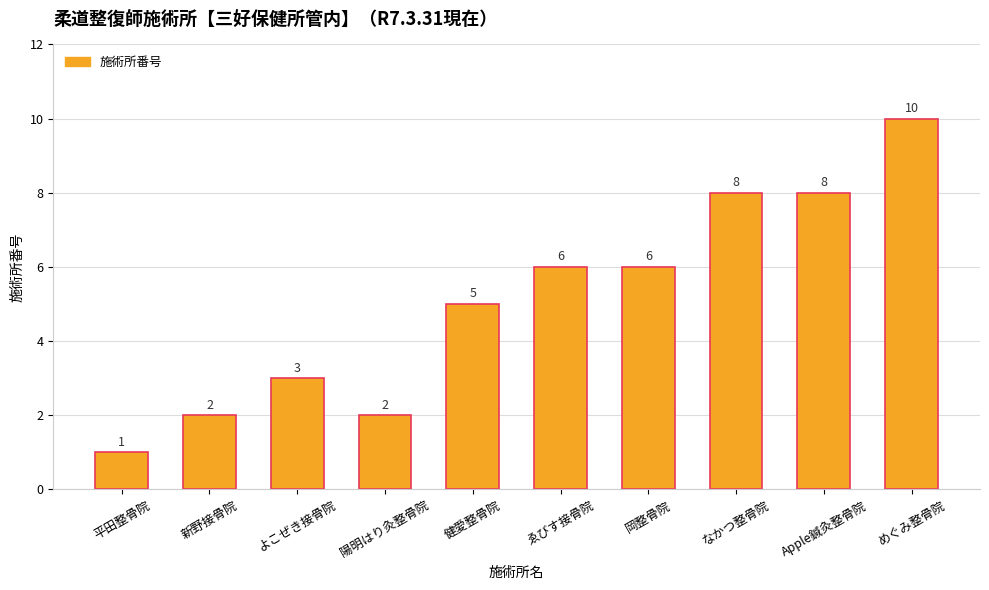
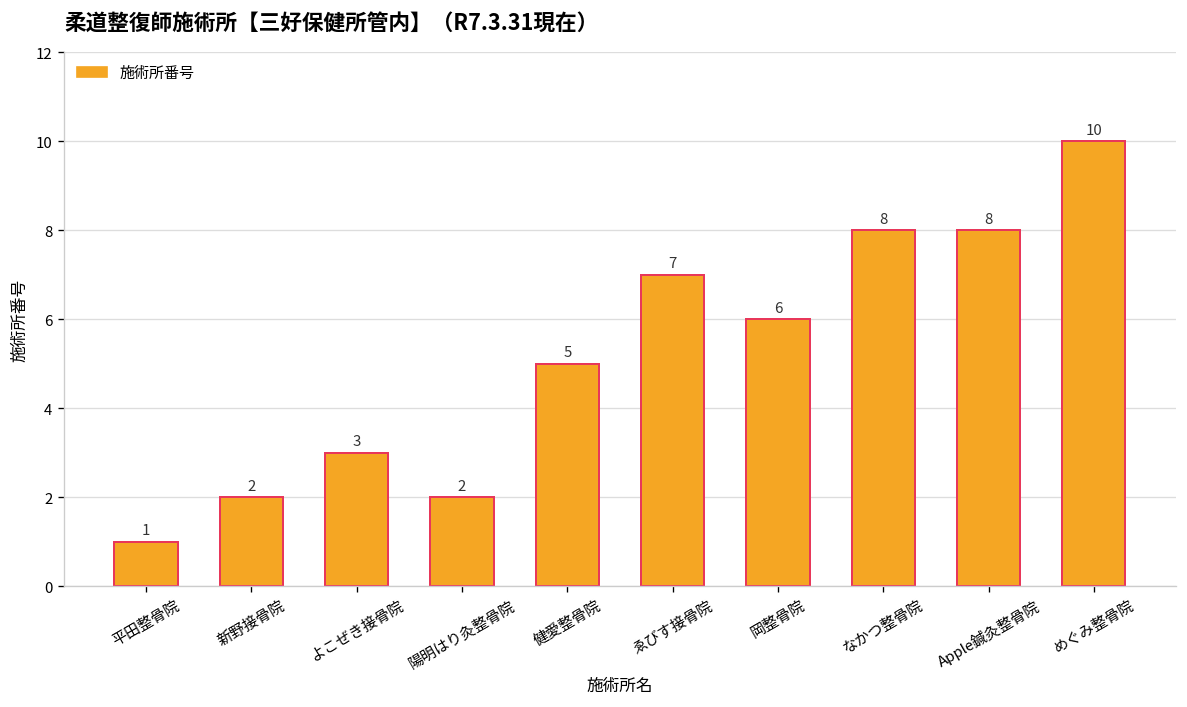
ゑびす接骨院: 6 -> 7
